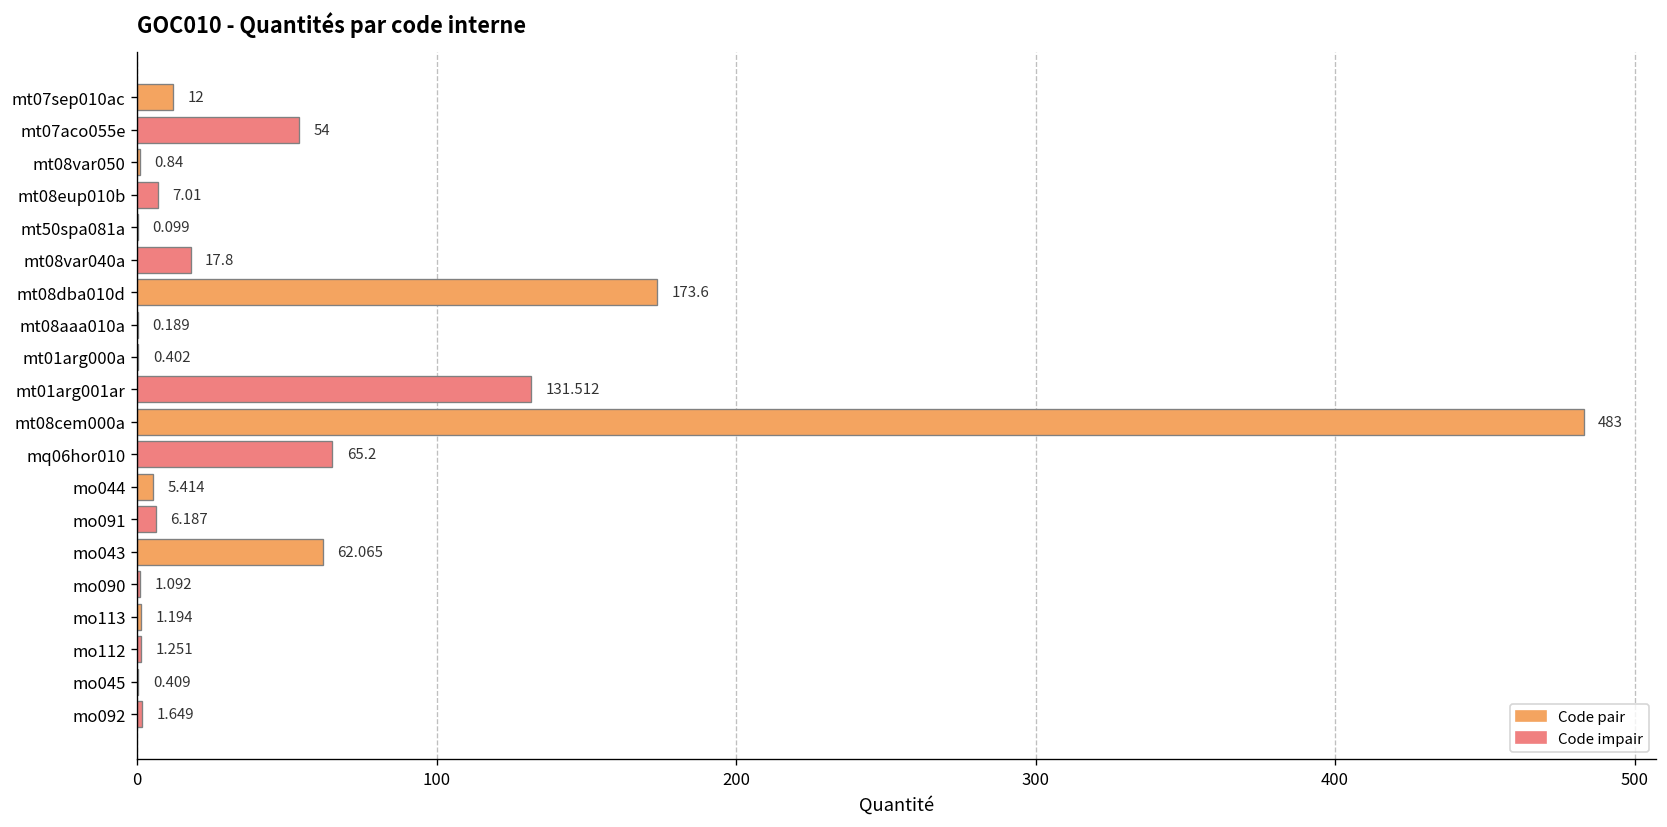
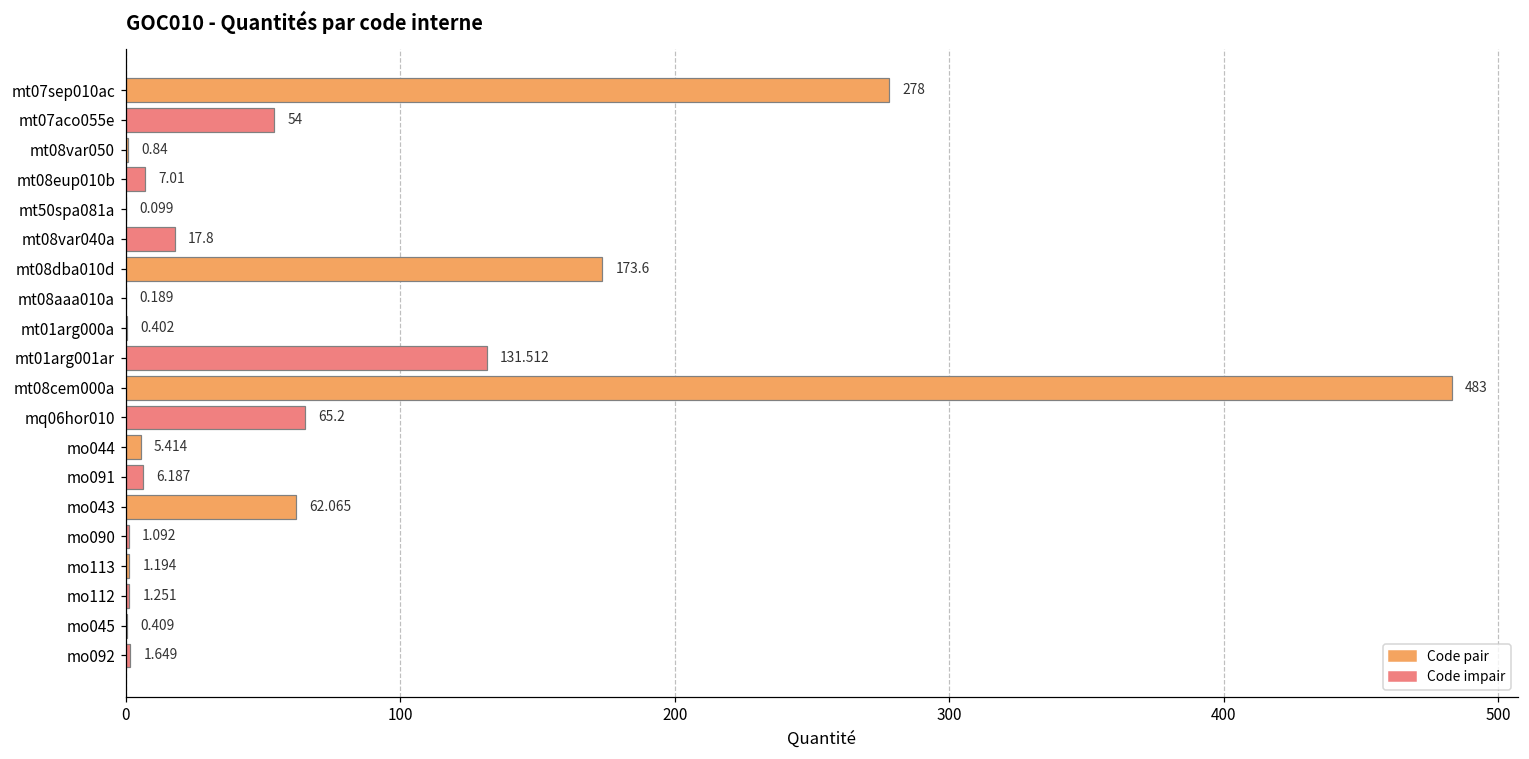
mt07sep010ac: 12 -> 278
